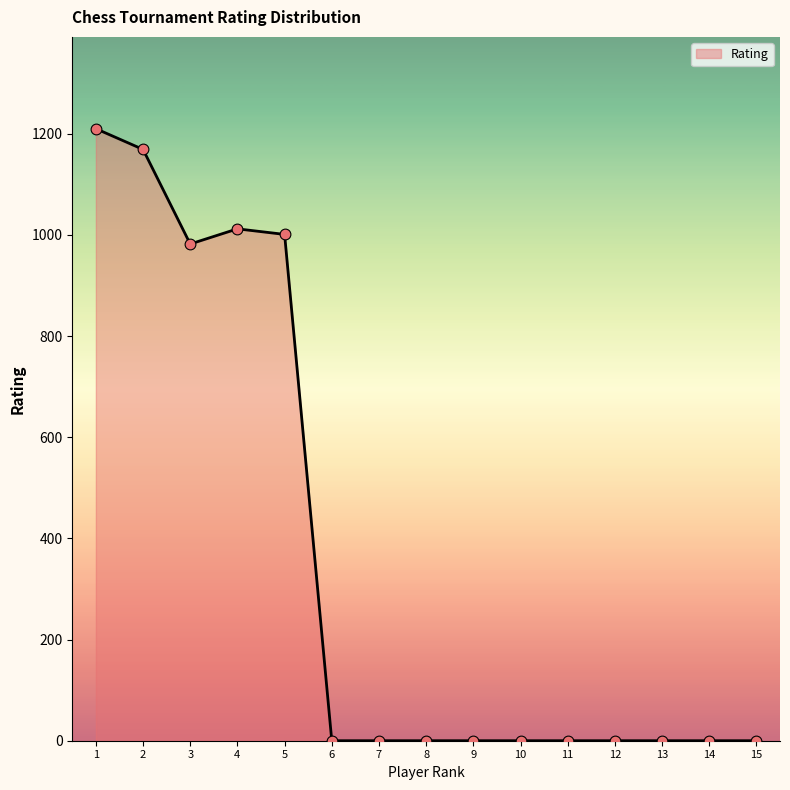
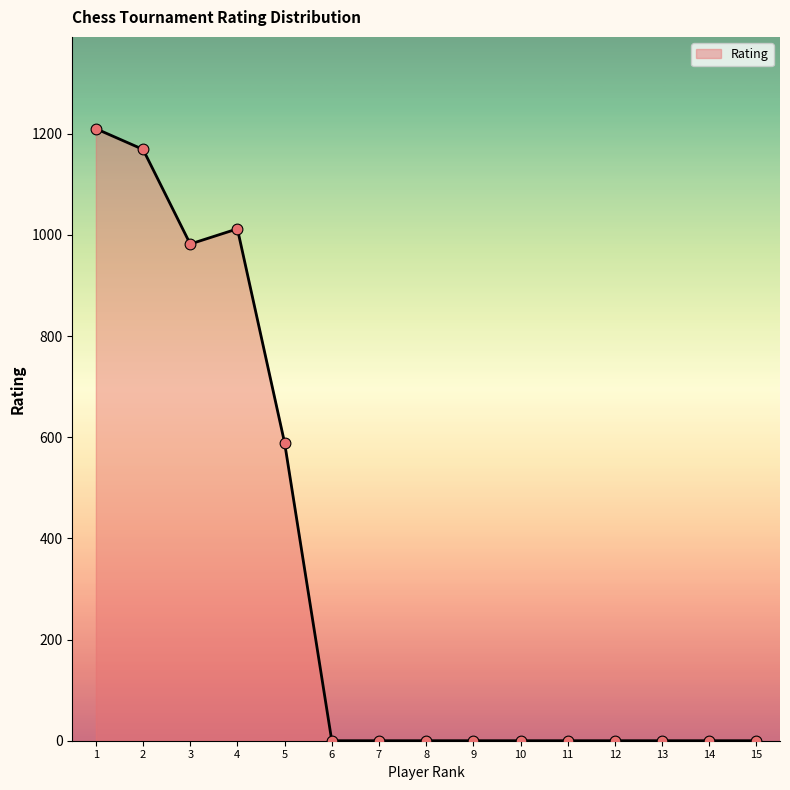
5: 1000 -> 590
